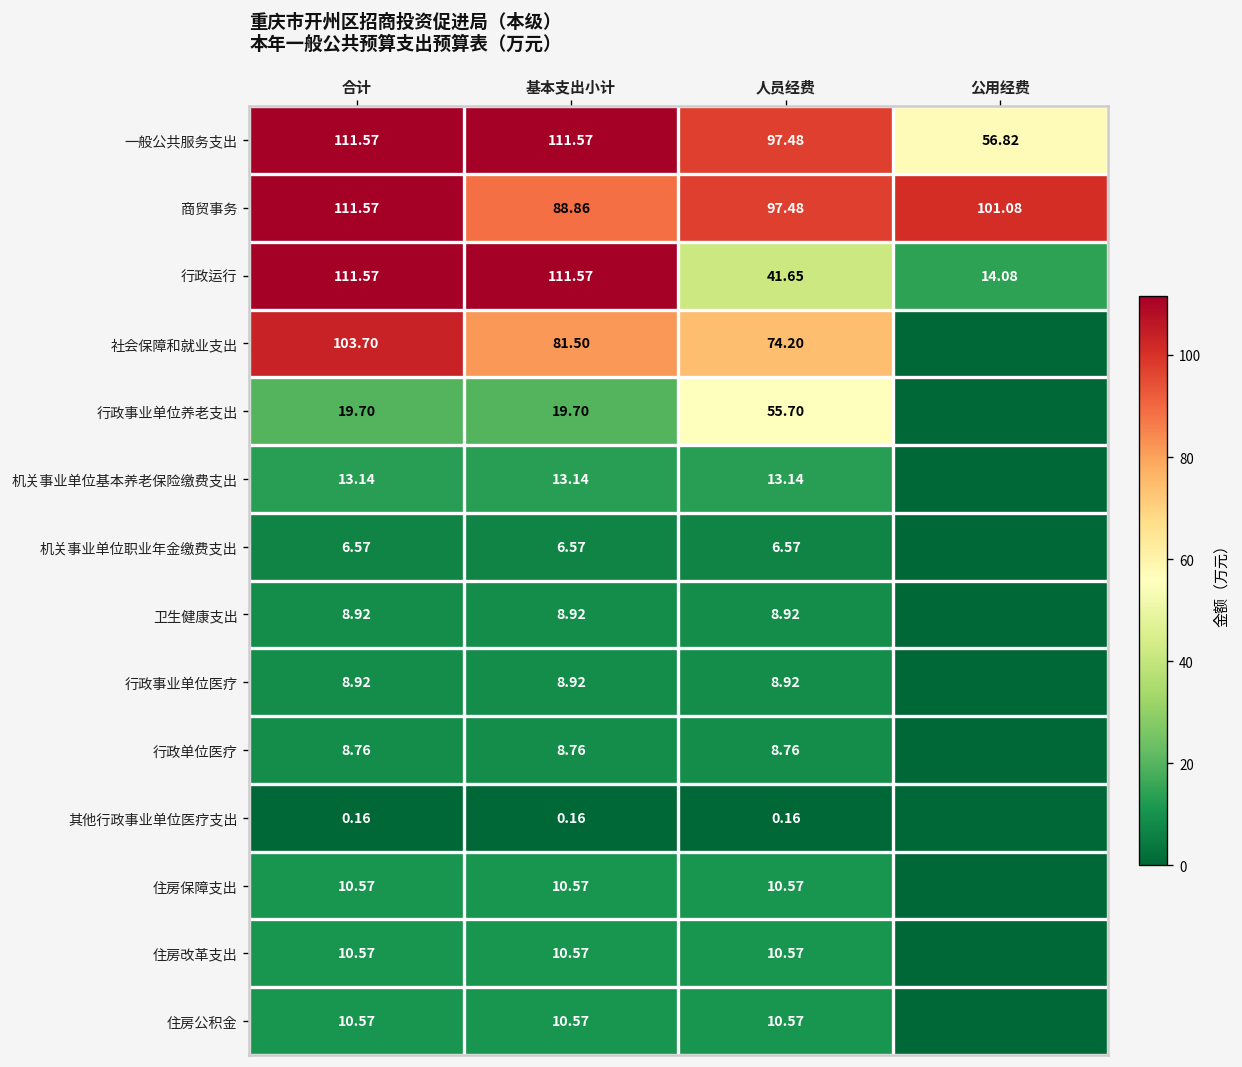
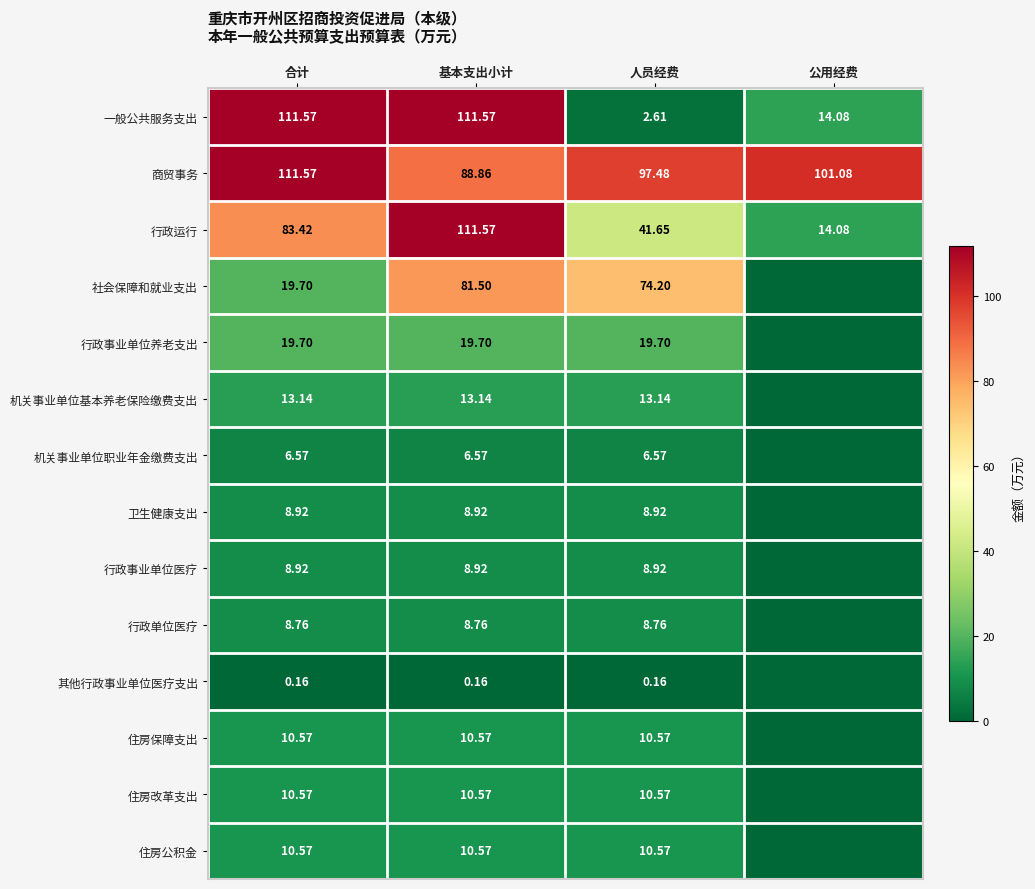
一般公共服务支出, 人员经费: 97.48 -> 2.61
一般公共服务支出, 公用经费: 56.82 -> 14.08
行政运行, 合计: 111.57 -> 83.42
社会保障和就业支出, 合计: 103.70 -> 19.70
行政事业单位养老支出, 人员经费: 55.70 -> 19.70
